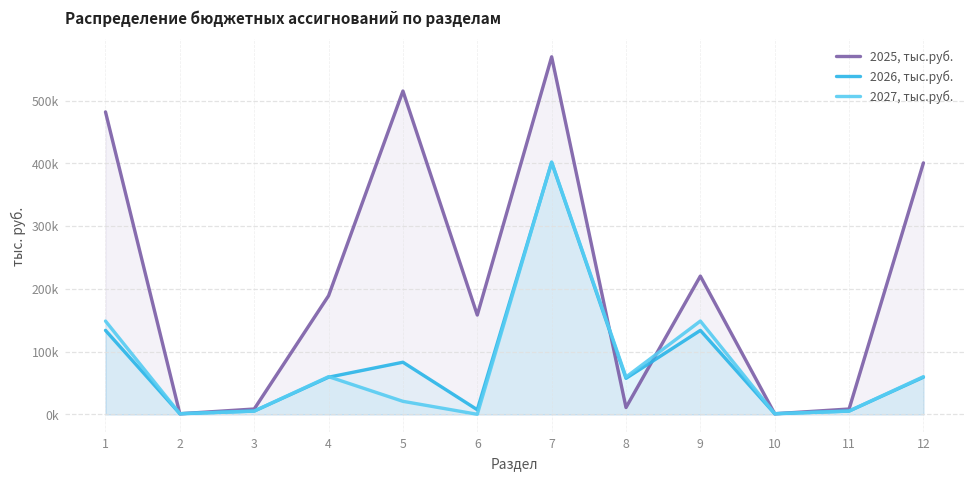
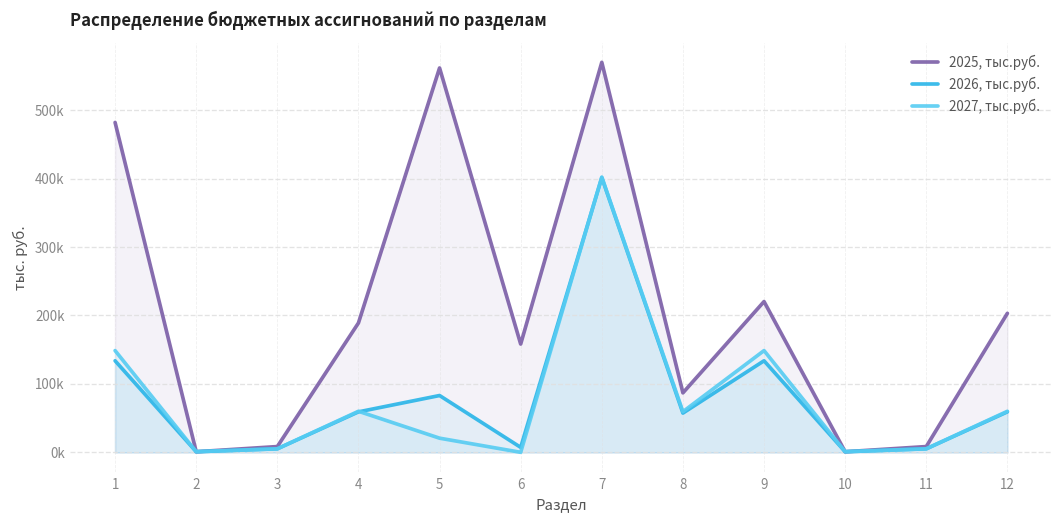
2025, тыс.руб., 5: 520000 -> 560000
2025, тыс.руб., 8: 10000 -> 90000
2025, тыс.руб., 12: 400000 -> 200000
